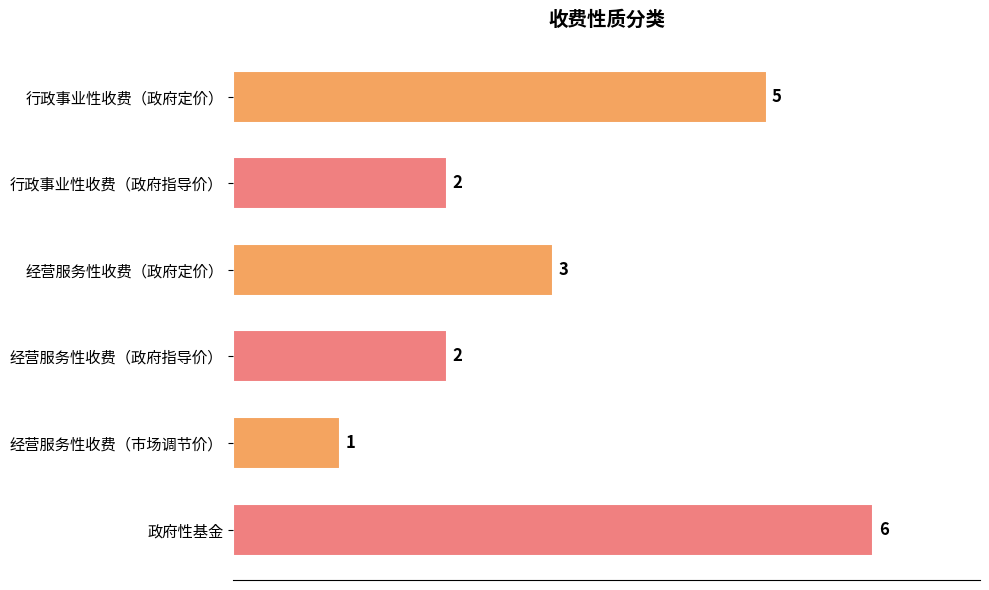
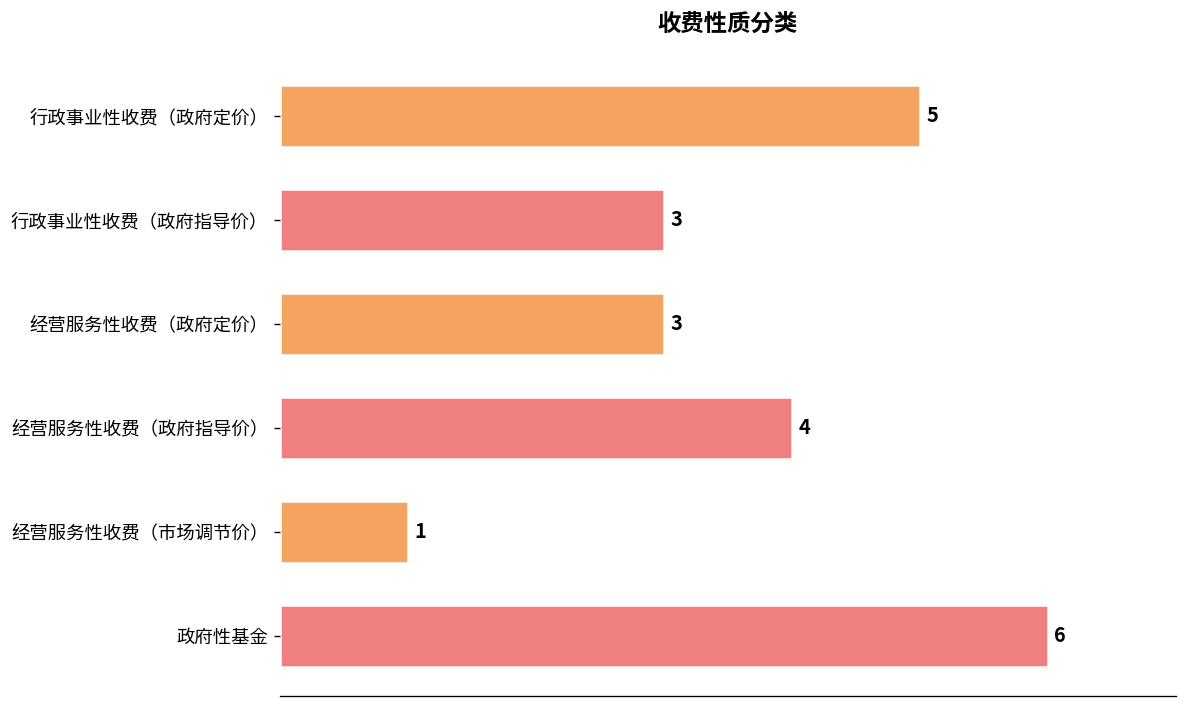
行政事业性收费（政府指导价）: 2 -> 3
经营服务性收费（政府指导价）: 2 -> 4
